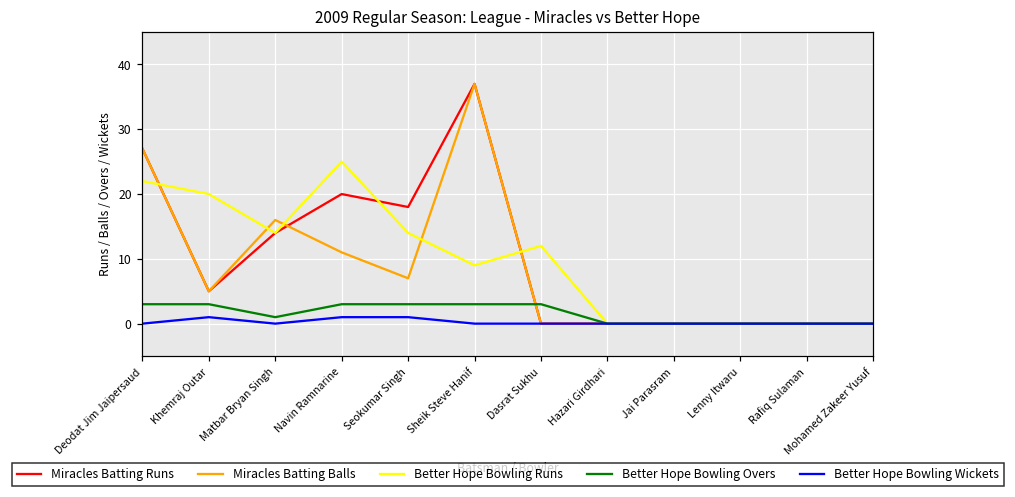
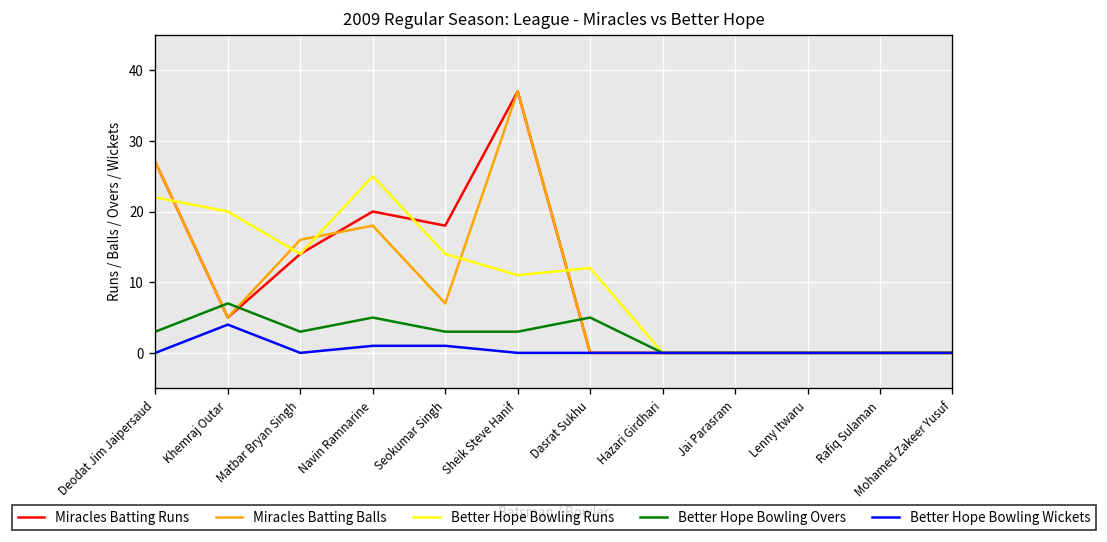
Better Hope Bowling Overs, Khemraj Outar: 3 -> 7
Better Hope Bowling Wickets, Khemraj Outar: 1 -> 4
Better Hope Bowling Overs, Matbar Bryan Singh: 1 -> 3
Miracles Batting Balls, Navin Ramnarine: 11 -> 18
Better Hope Bowling Overs, Navin Ramnarine: 3 -> 5
Better Hope Bowling Runs, Sheik Steve Hanif: 9 -> 11
Better Hope Bowling Overs, Dasrat Sukhu: 3 -> 5
